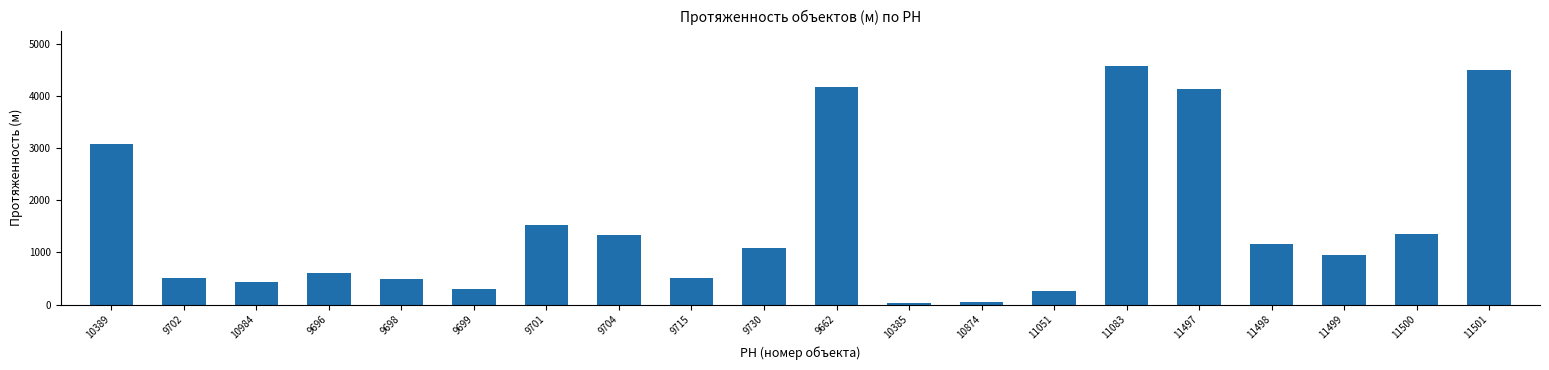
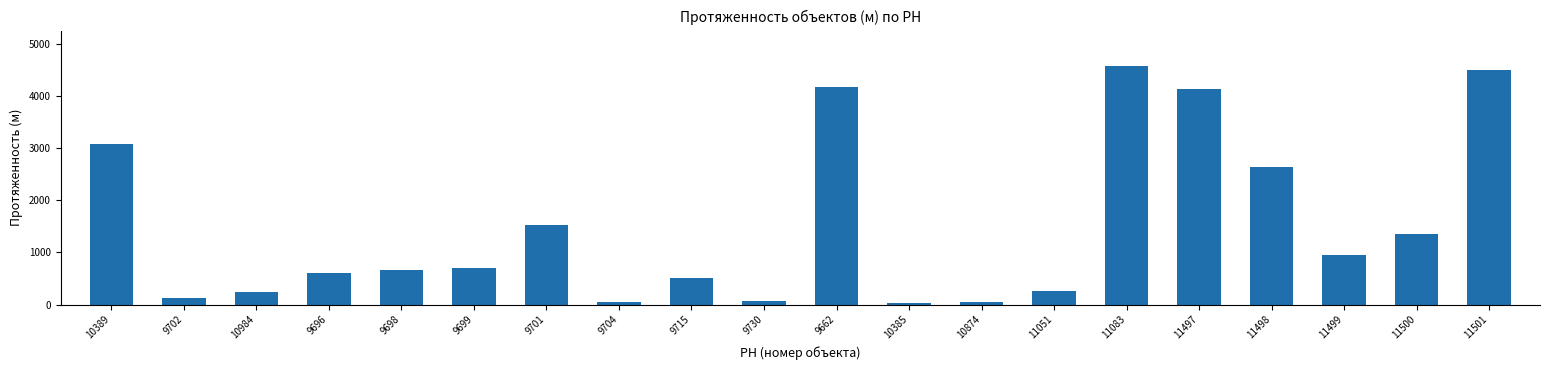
9702: 500 -> 100
10984: 400 -> 200
9698: 500 -> 700
9699: 300 -> 700
9704: 1300 -> 100
9730: 1100 -> 100
11498: 1200 -> 2600
